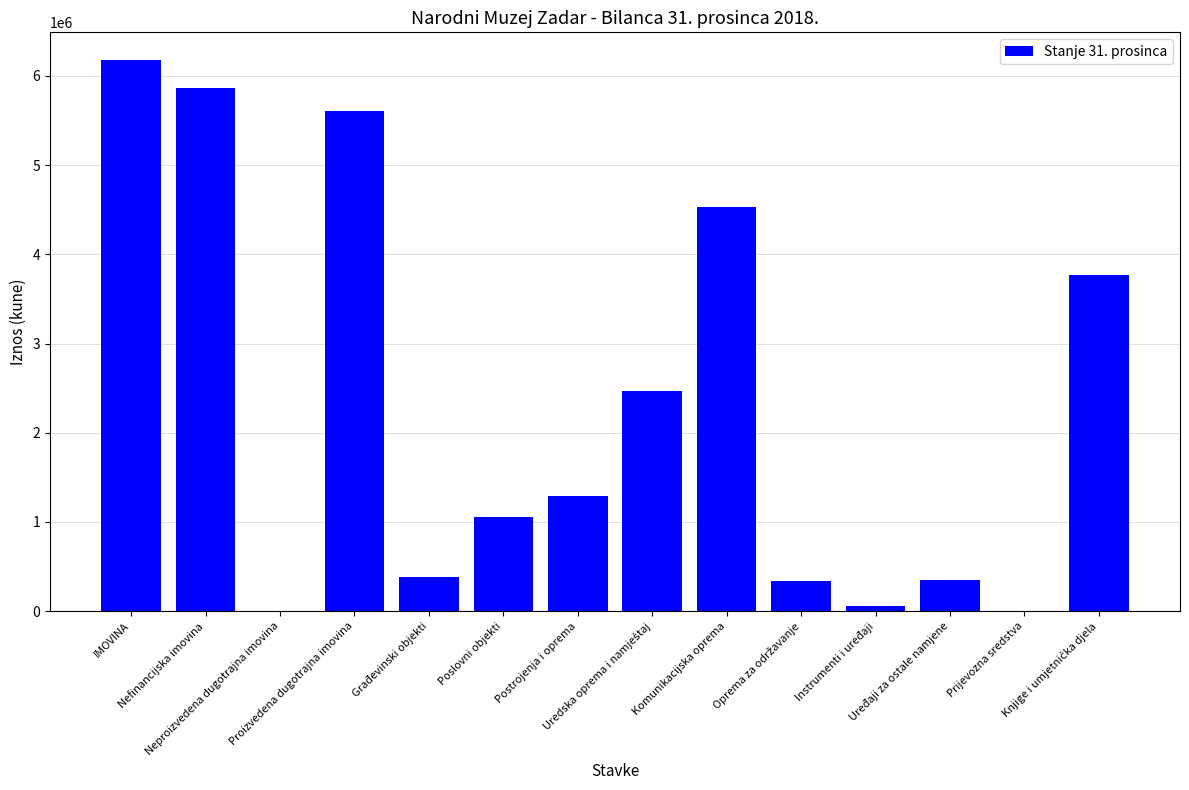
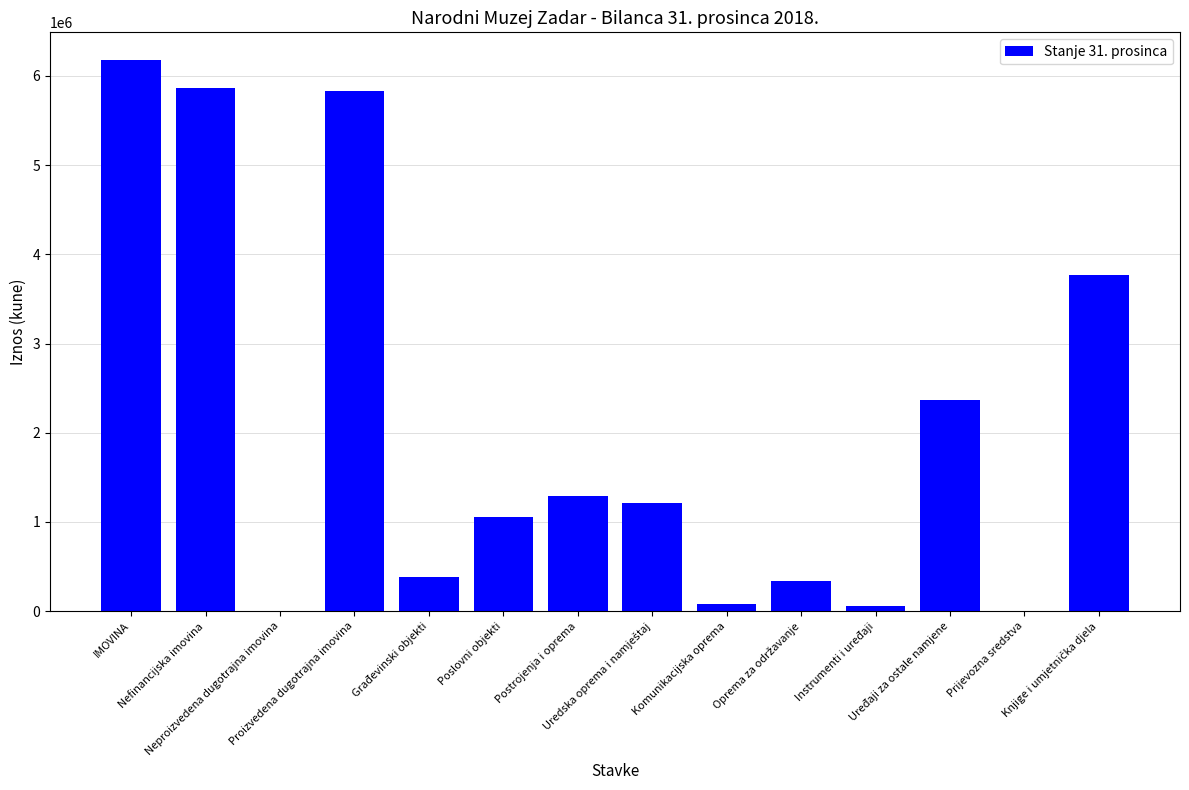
Proizvedena dugotrajna imovina: 5600000 -> 5800000
Uredska oprema i namještaj: 2500000 -> 1200000
Komunikacijska oprema: 4500000 -> 100000
Uređaji za ostale namjene: 300000 -> 2400000
